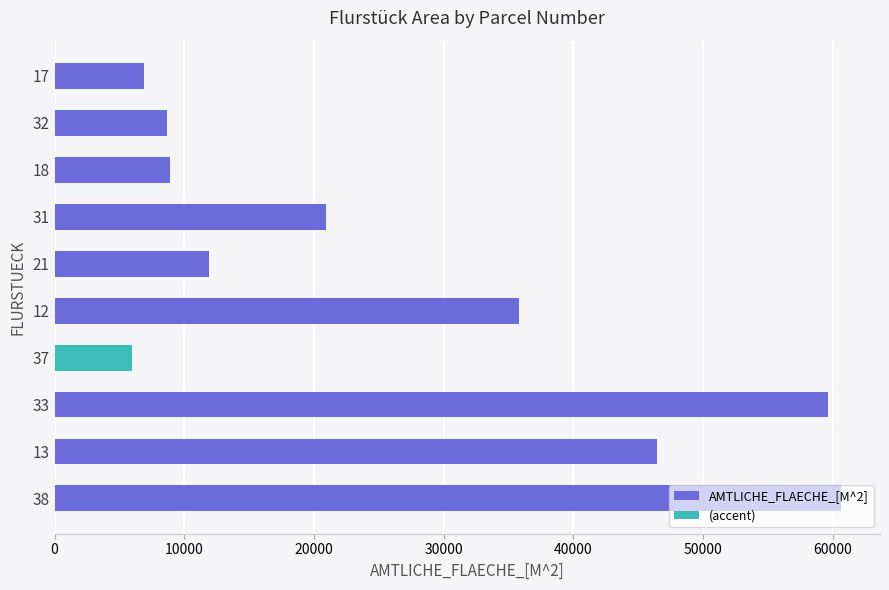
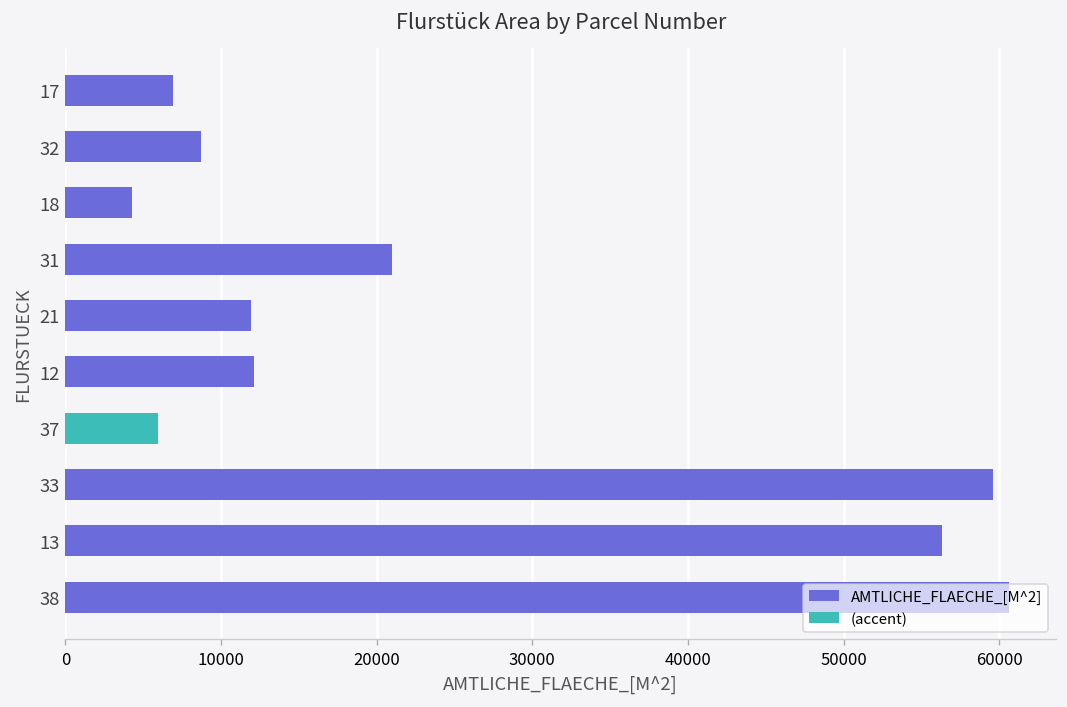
18: 8900 -> 4300
12: 35800 -> 12100
13: 46500 -> 56300
